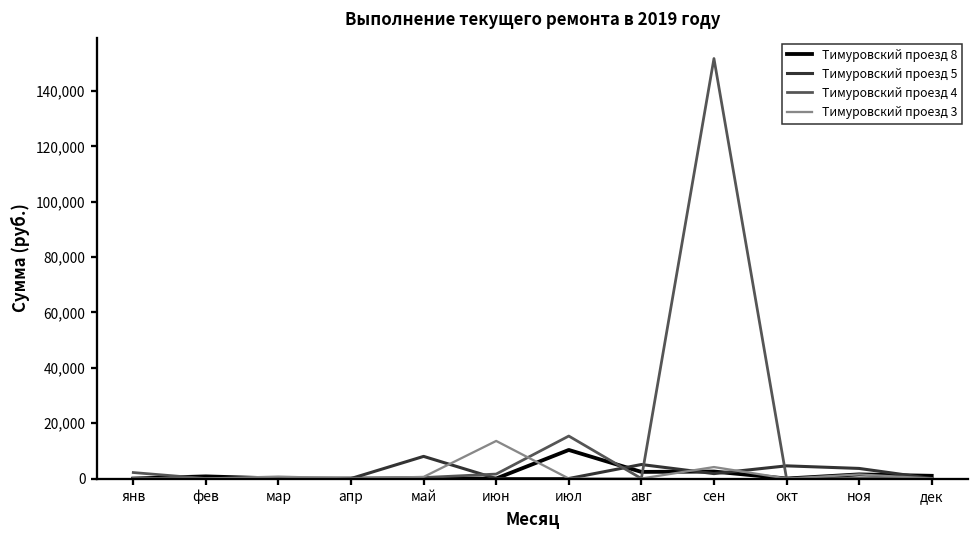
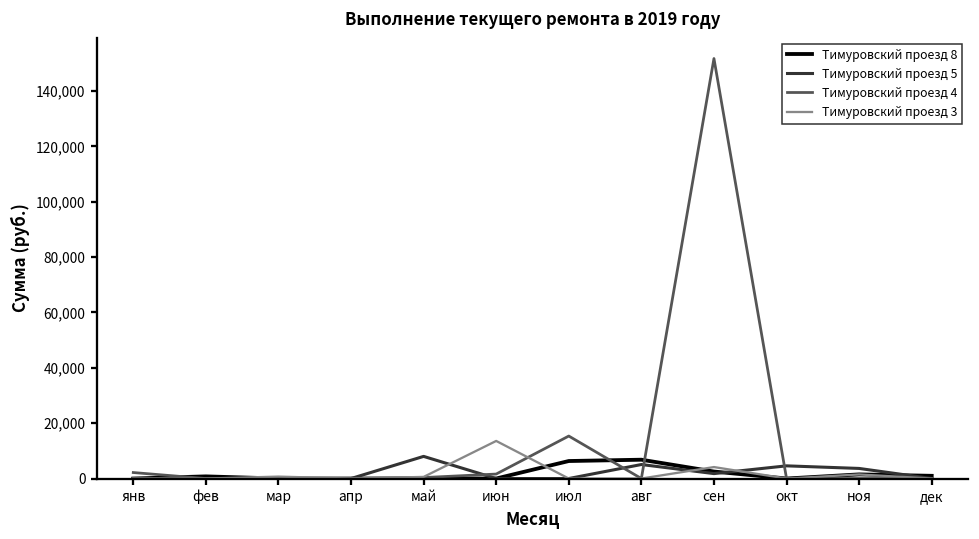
Тимуровский проезд 8, июл: 10,000 -> 6,000
Тимуровский проезд 8, авг: 2,000 -> 7,000
